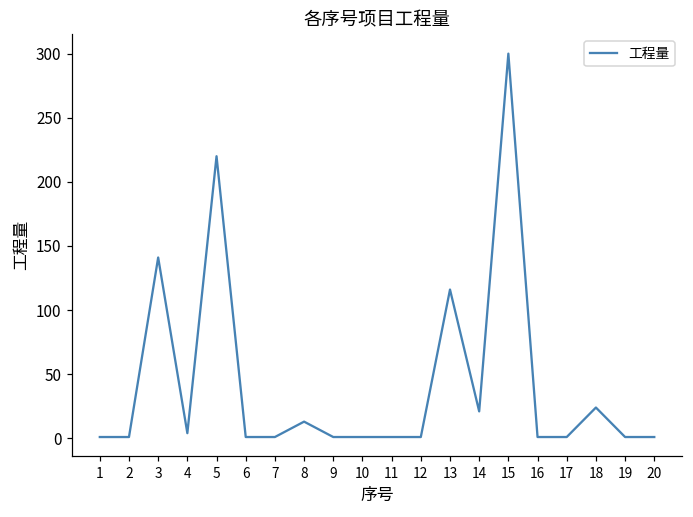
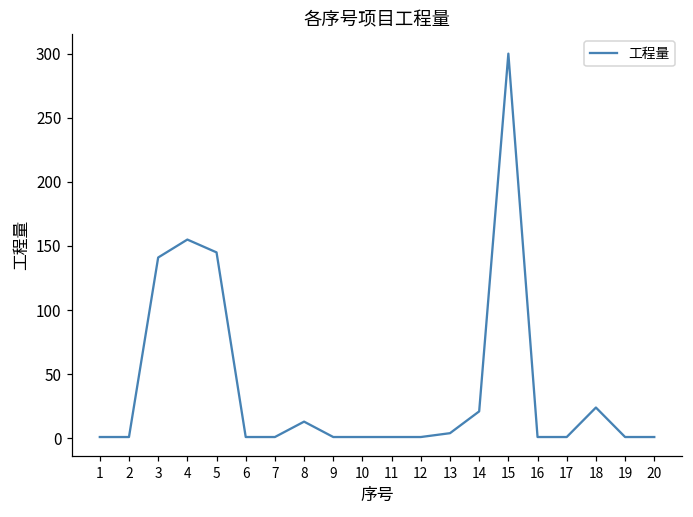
4: 4 -> 155
5: 220 -> 145
13: 116 -> 4
